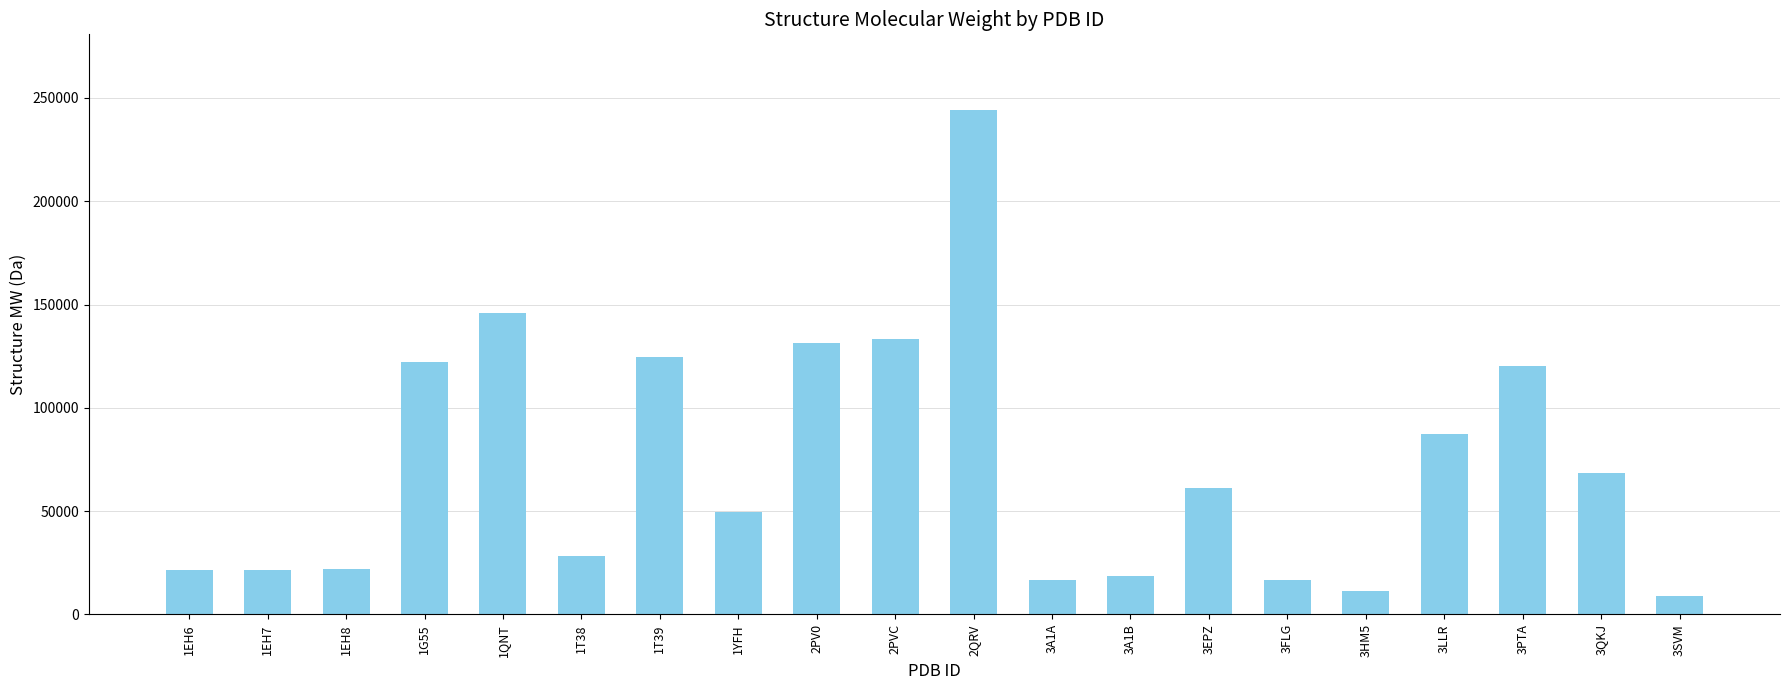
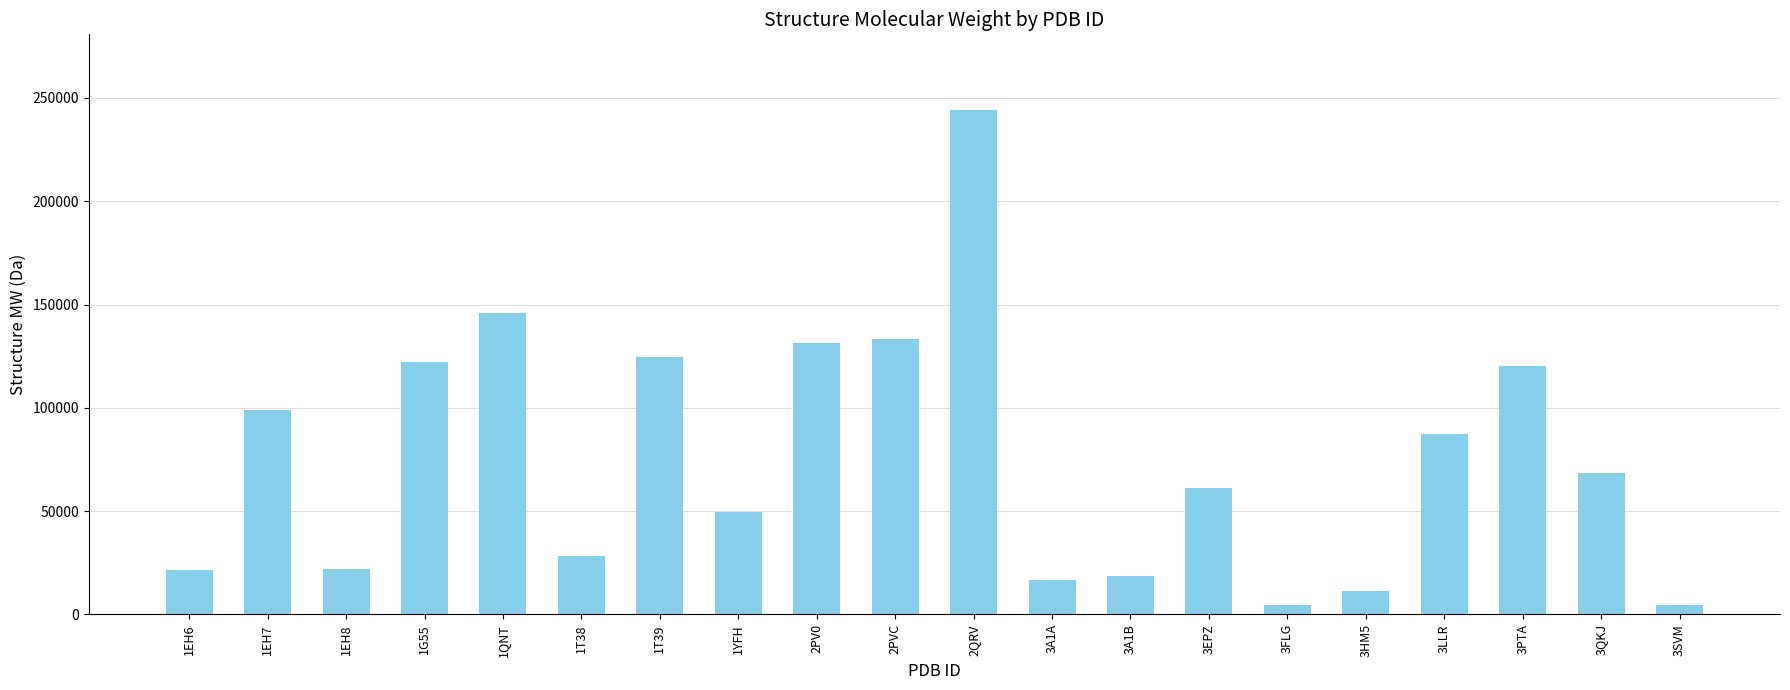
1EH7: 22000 -> 99000
3FLG: 17000 -> 4000
3SVM: 9000 -> 4000
